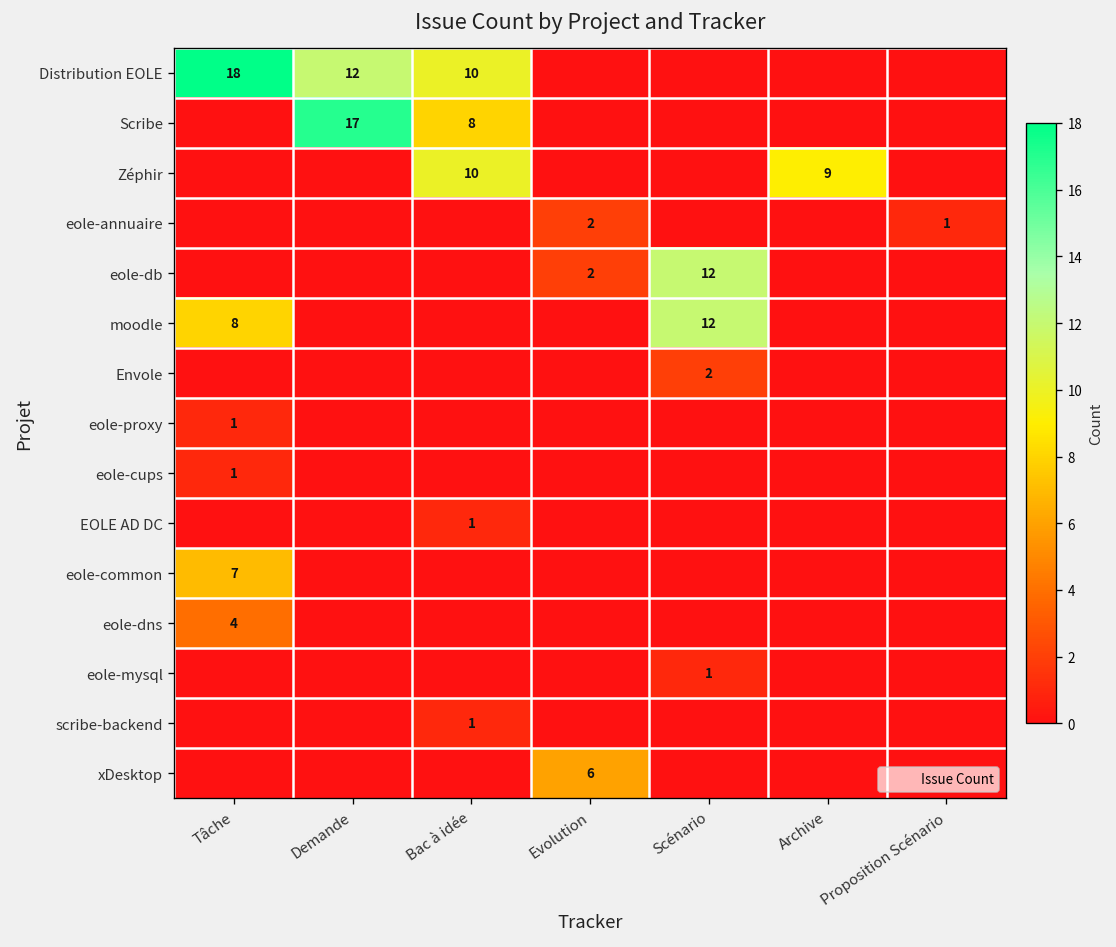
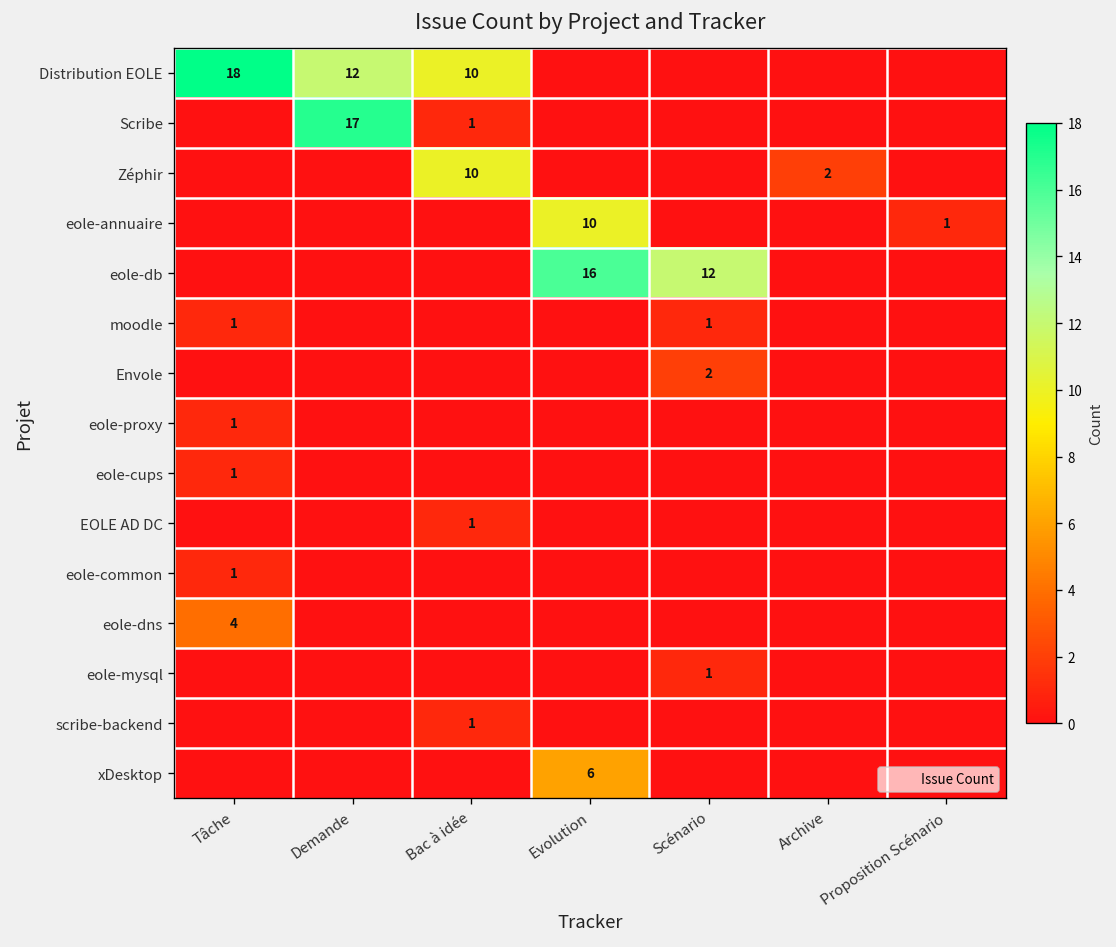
Scribe, Bac à idée: 8 -> 1
Zéphir, Archive: 9 -> 2
eole-annuaire, Evolution: 2 -> 10
eole-db, Evolution: 2 -> 16
moodle, Tâche: 8 -> 1
moodle, Scénario: 12 -> 1
eole-common, Tâche: 7 -> 1
